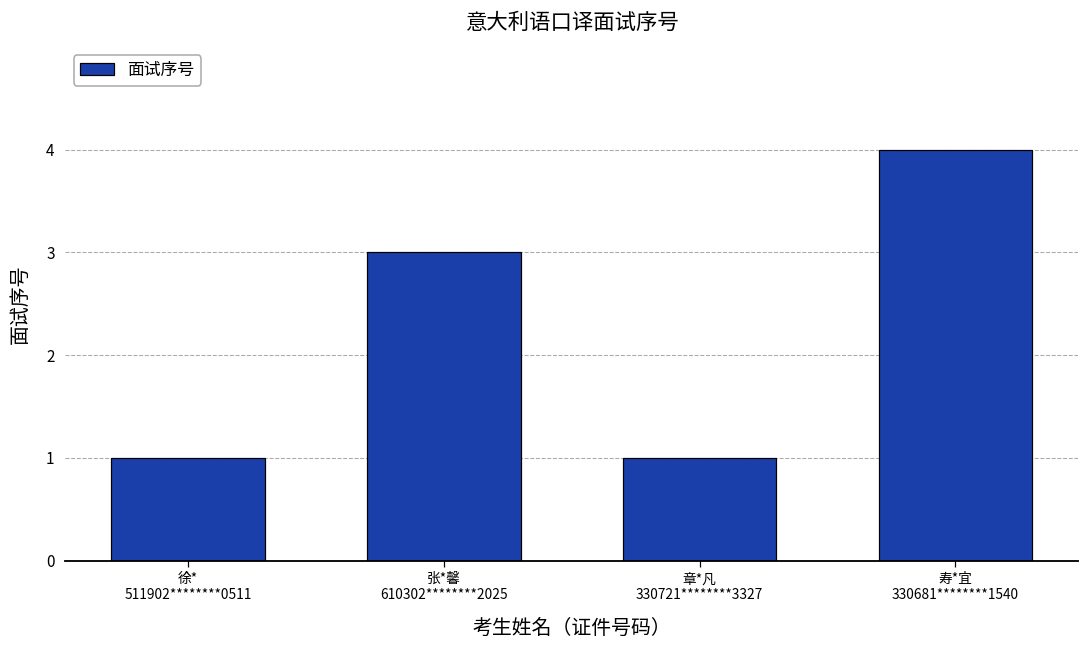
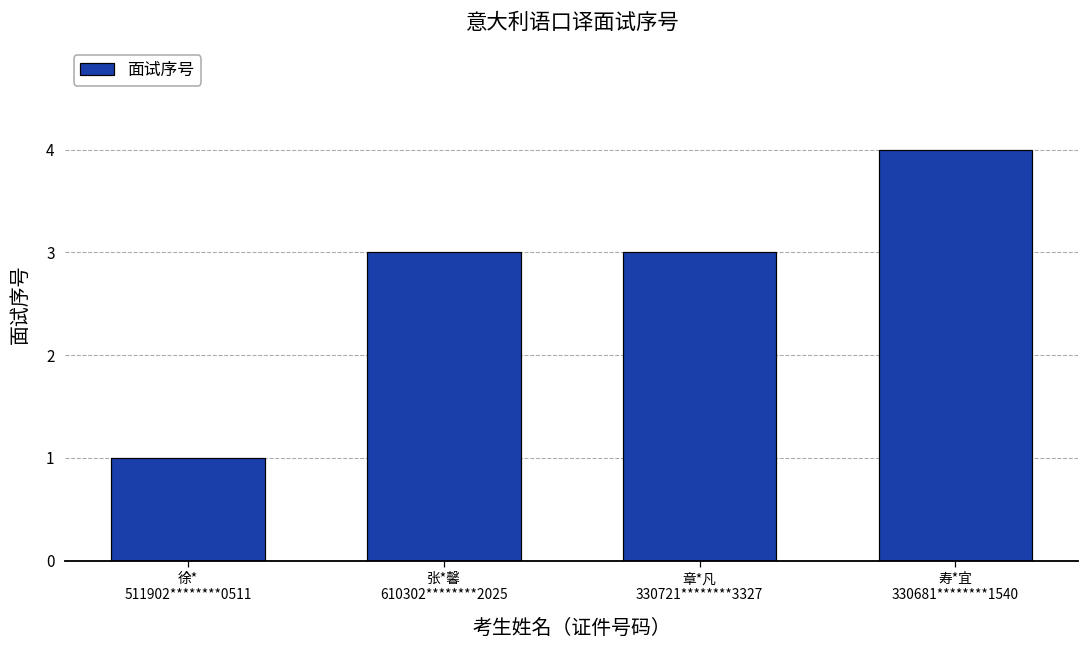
章*凡 330721********3327: 1 -> 3
